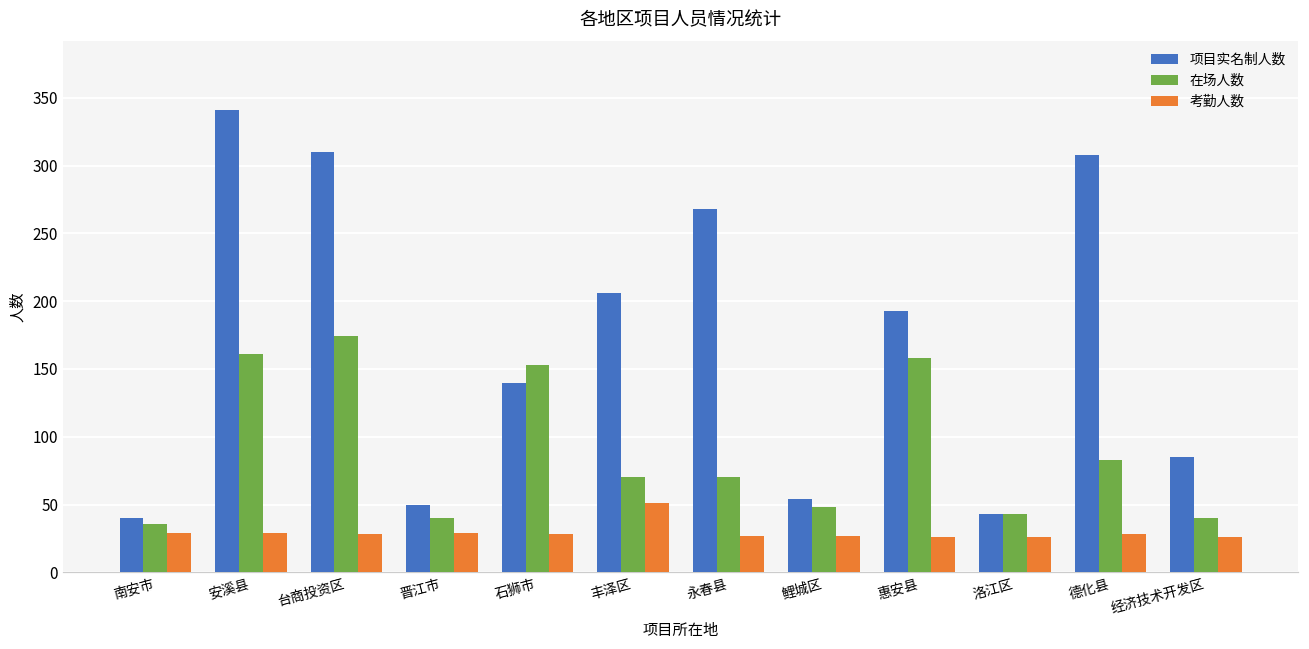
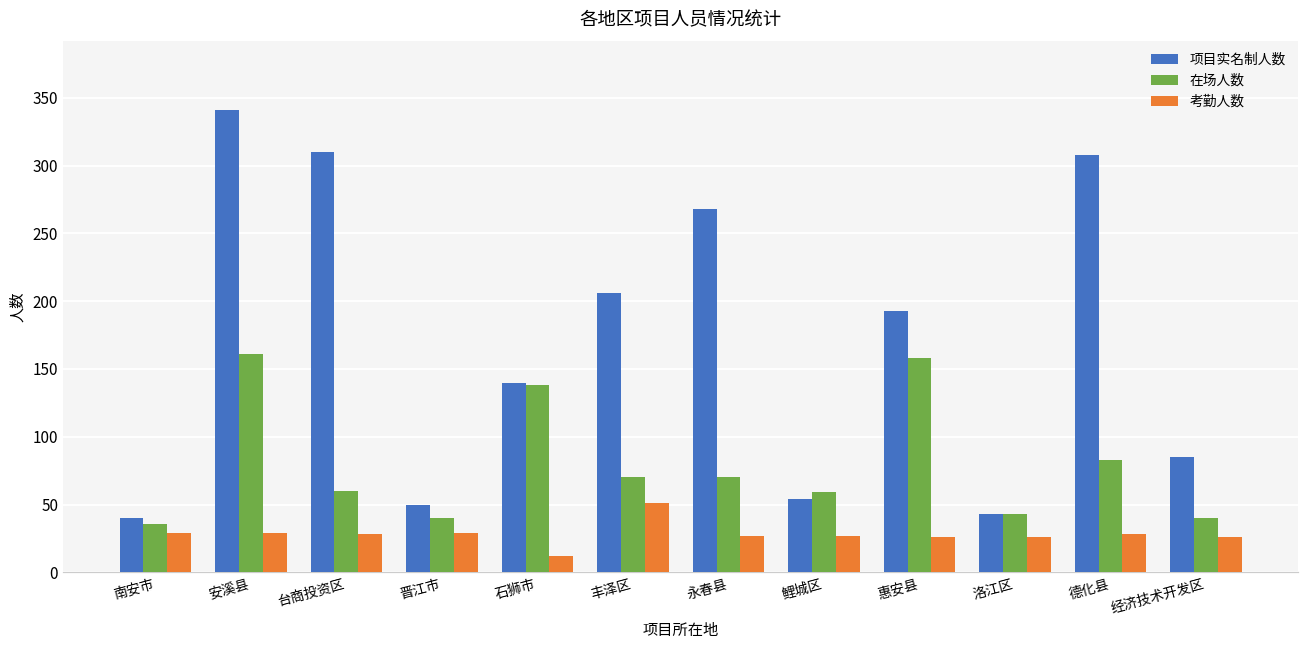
在场人数, 台商投资区: 174 -> 60
在场人数, 石狮市: 153 -> 138
考勤人数, 石狮市: 28 -> 12
在场人数, 鲤城区: 48 -> 59
